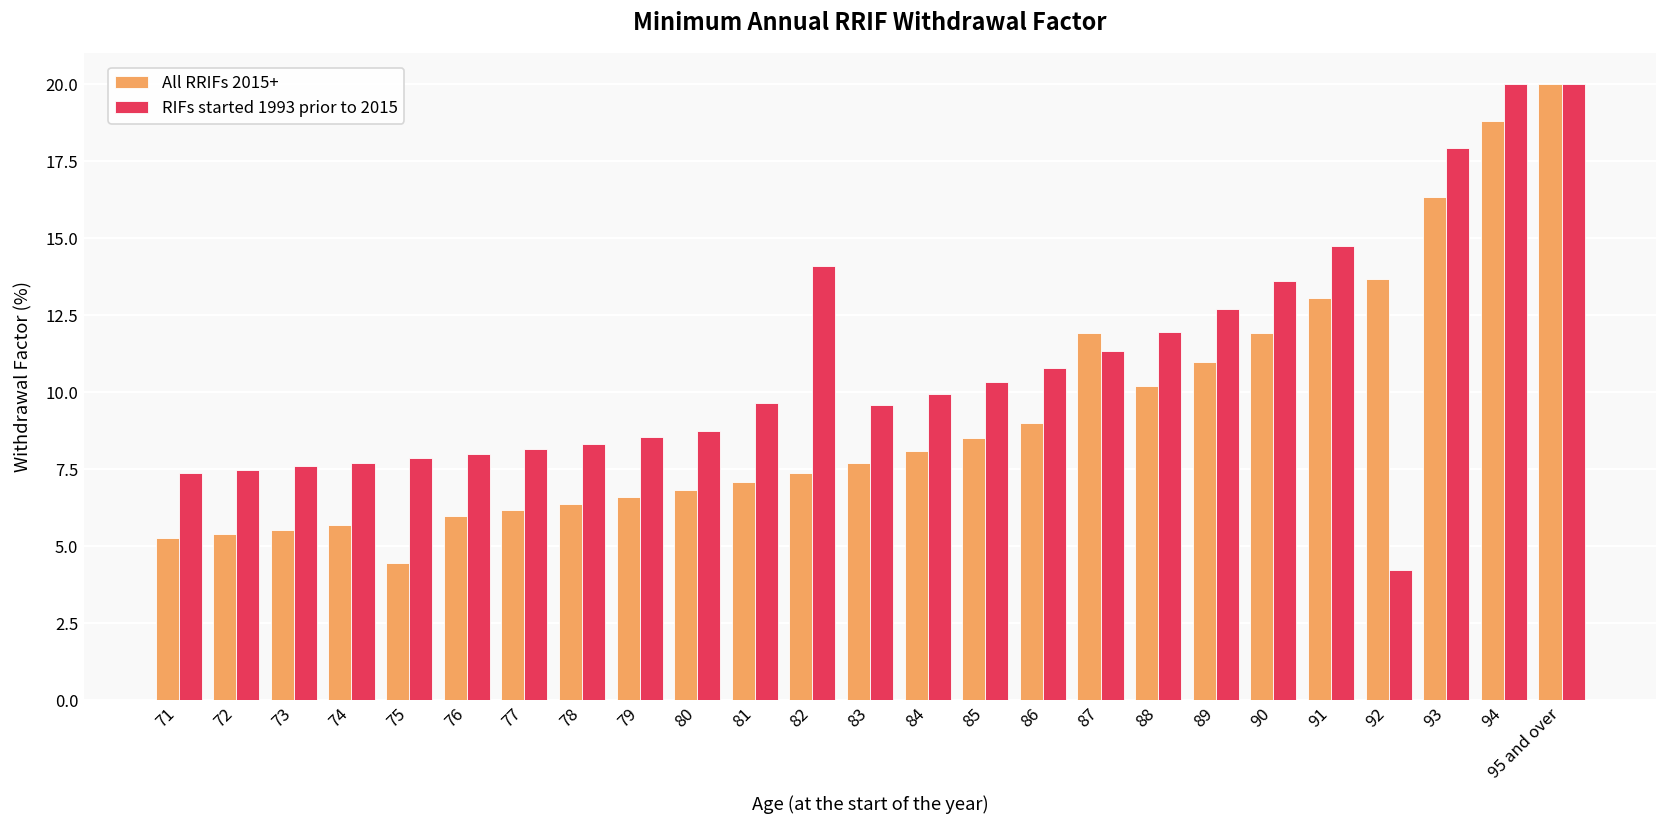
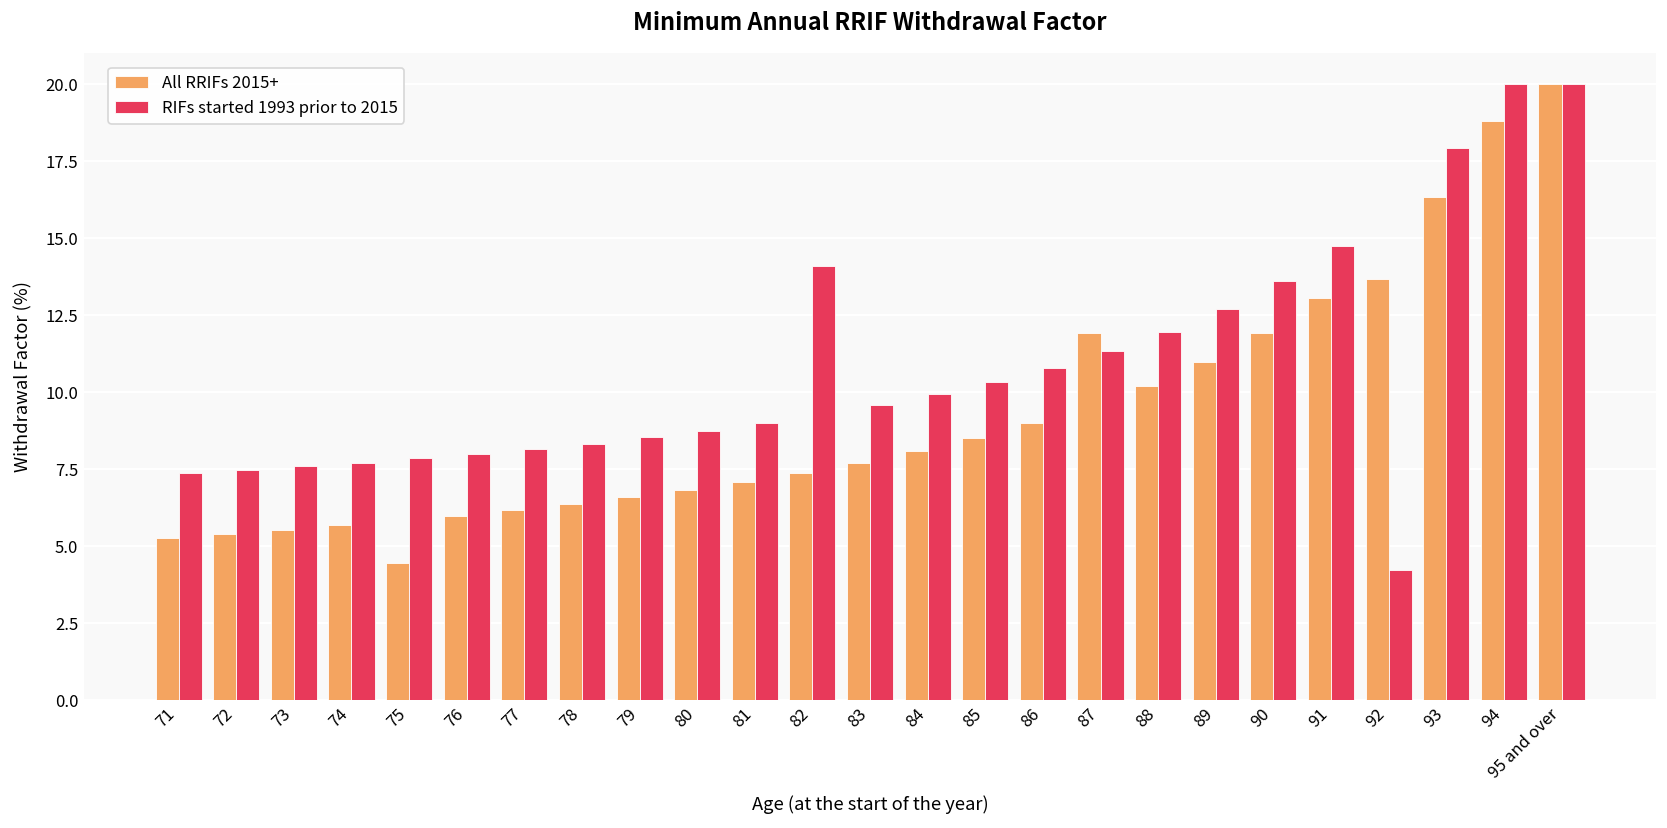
RIFs started 1993 prior to 2015, 81: 9.7 -> 9.0
